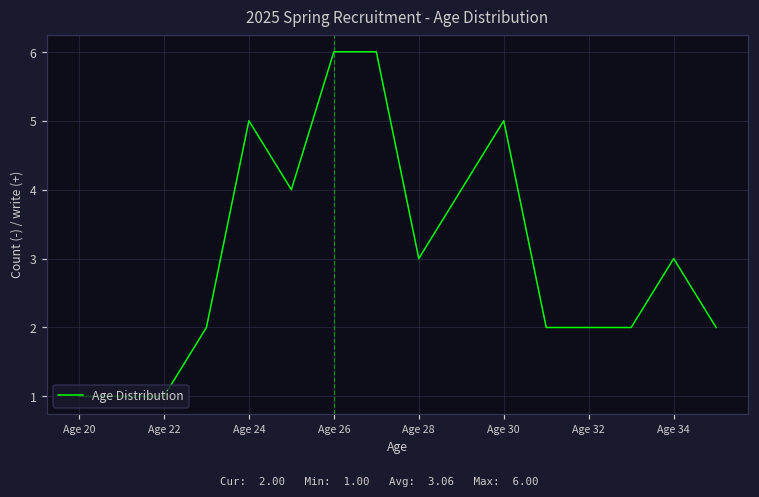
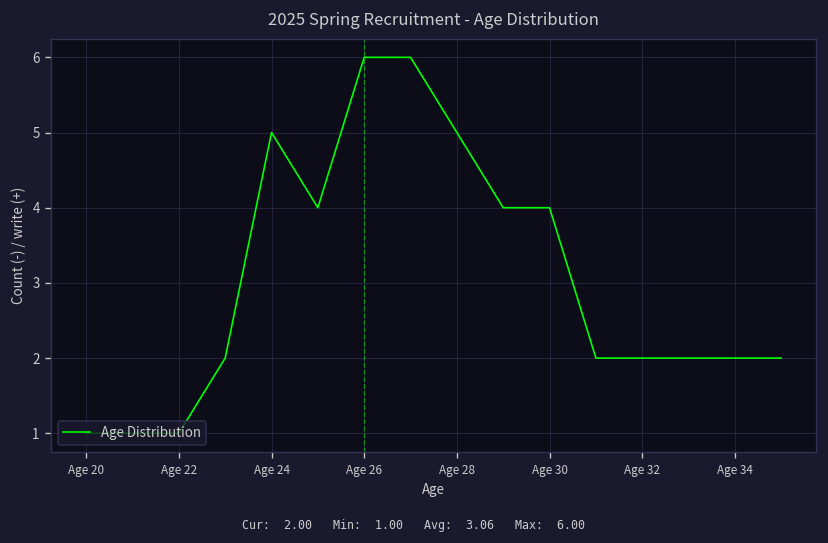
Age 28: 3 -> 5
Age 30: 5 -> 4
Age 34: 3 -> 2
